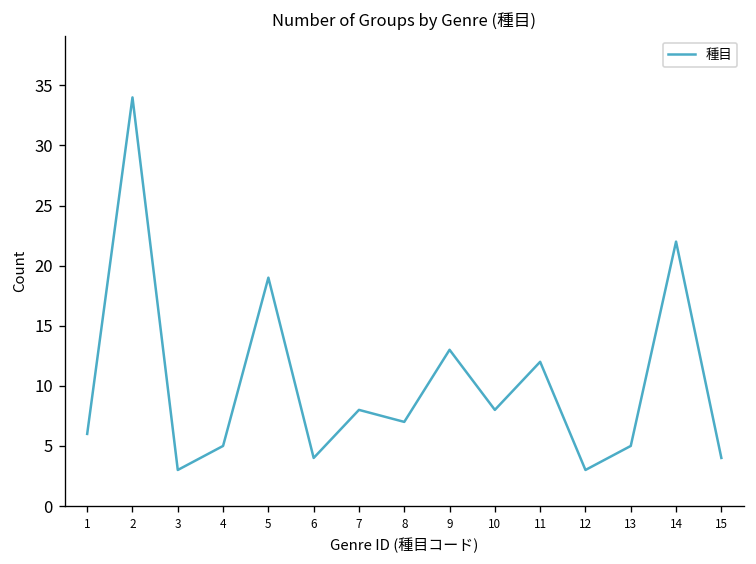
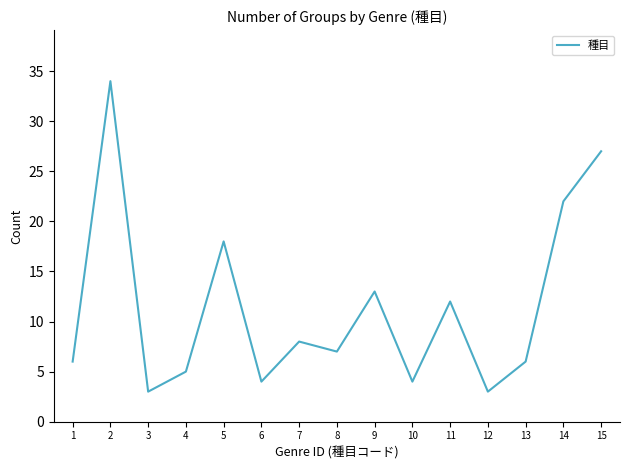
5: 19 -> 18
10: 8 -> 4
13: 5 -> 6
15: 4 -> 27
